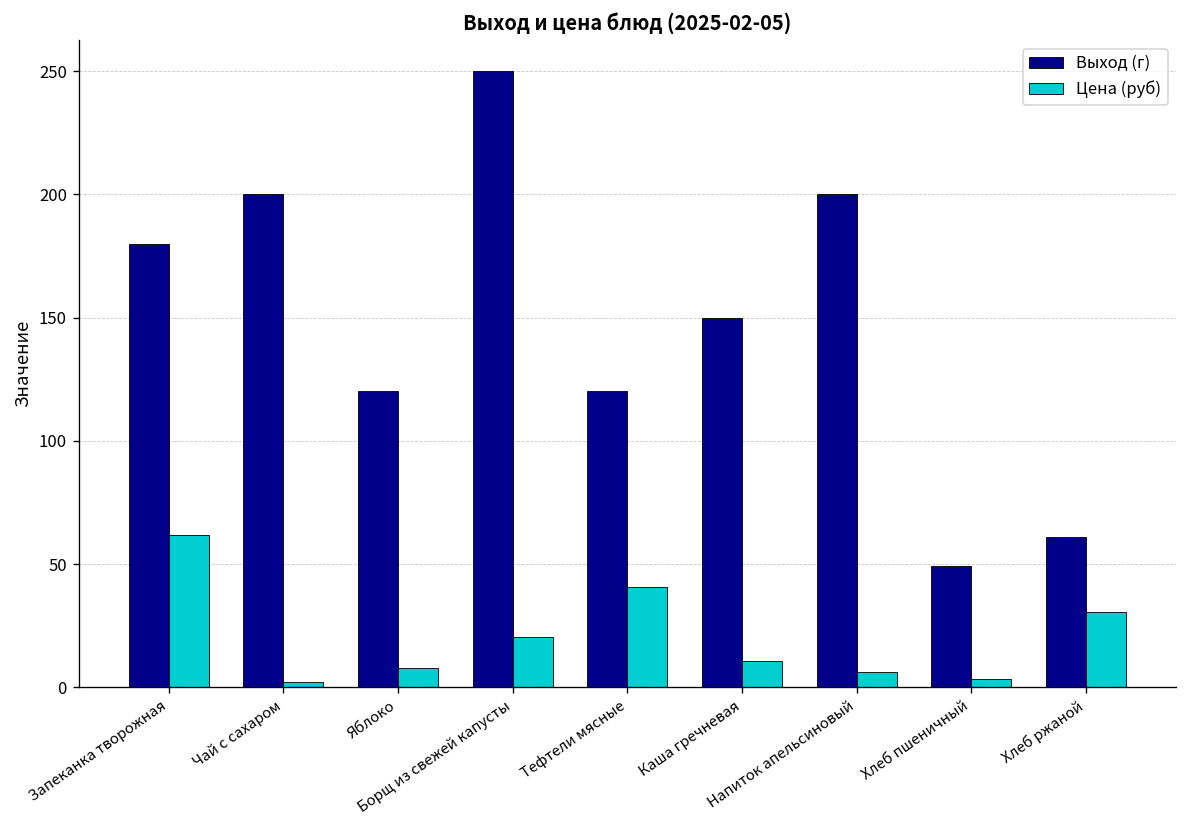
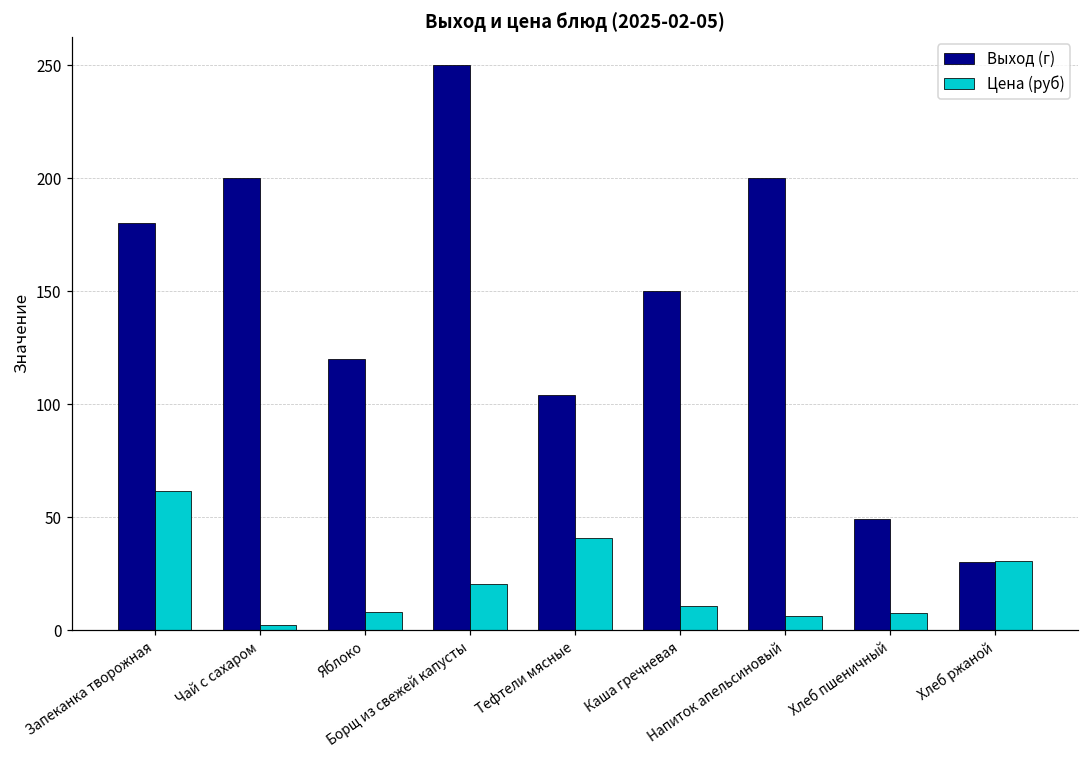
Выход (г), Тефтели мясные: 120 -> 104
Цена (руб), Хлеб пшеничный: 3 -> 7
Выход (г), Хлеб ржаной: 61 -> 30
